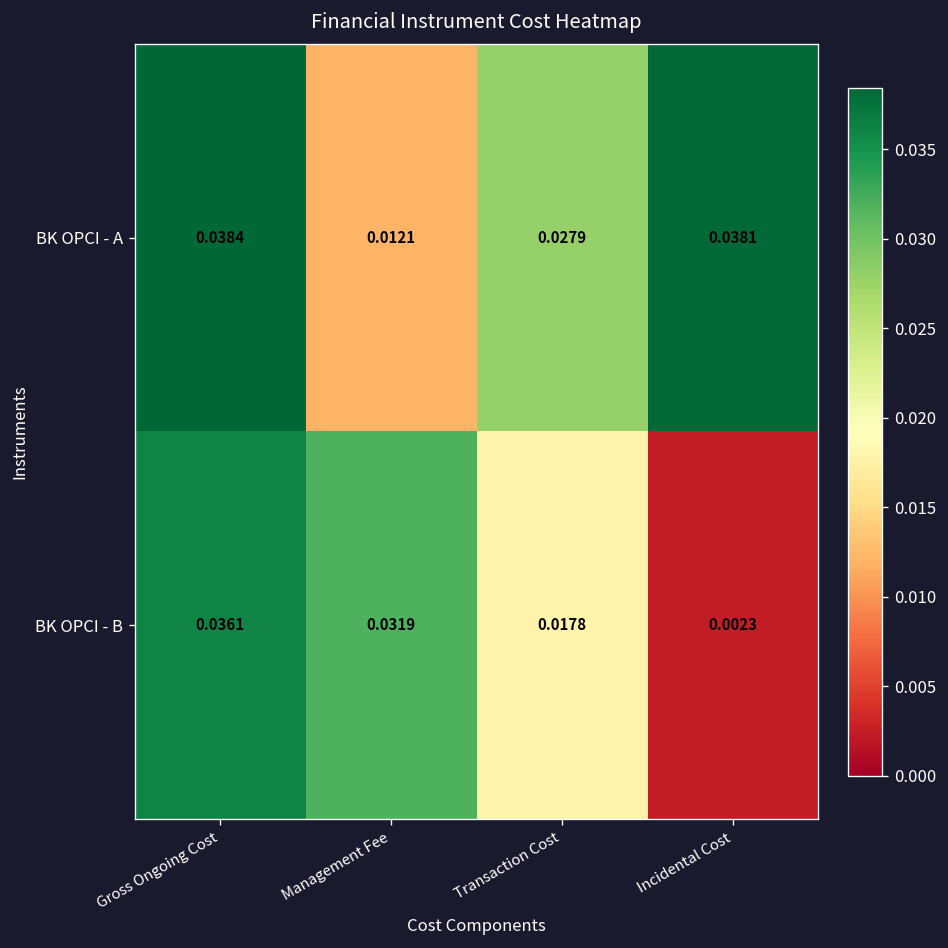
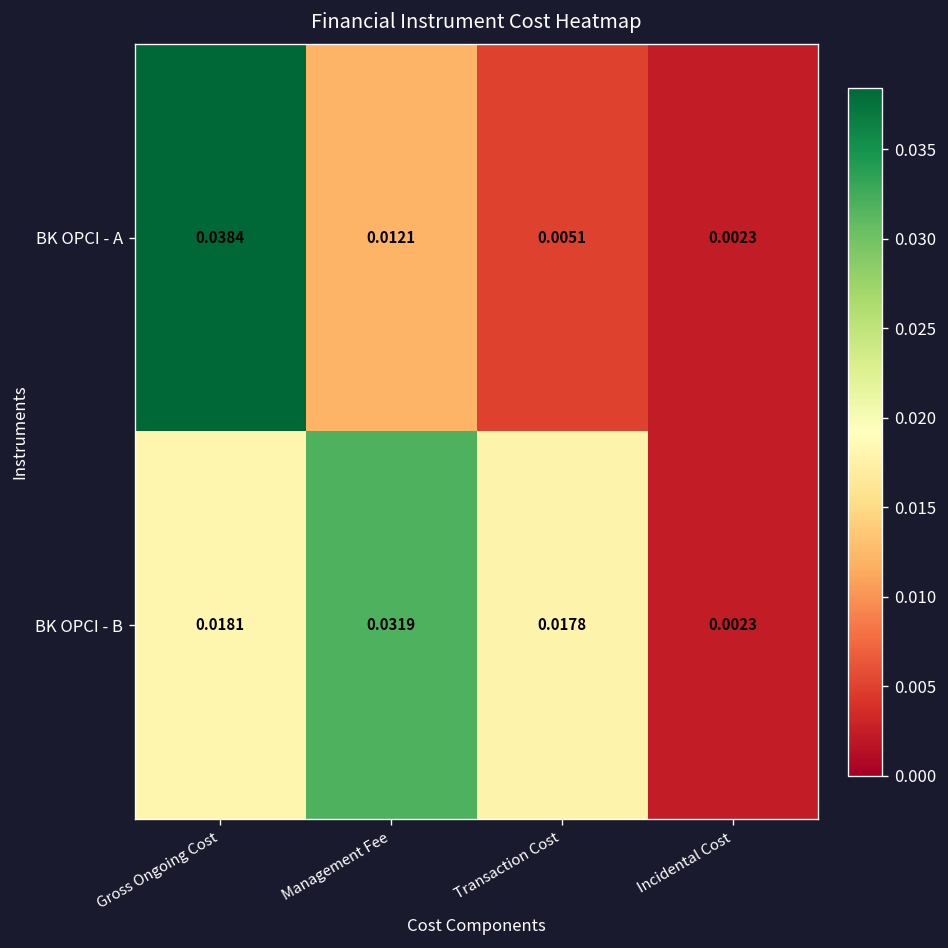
BK OPCI - A, Transaction Cost: 0.0279 -> 0.0051
BK OPCI - A, Incidental Cost: 0.0381 -> 0.0023
BK OPCI - B, Gross Ongoing Cost: 0.0361 -> 0.0181
